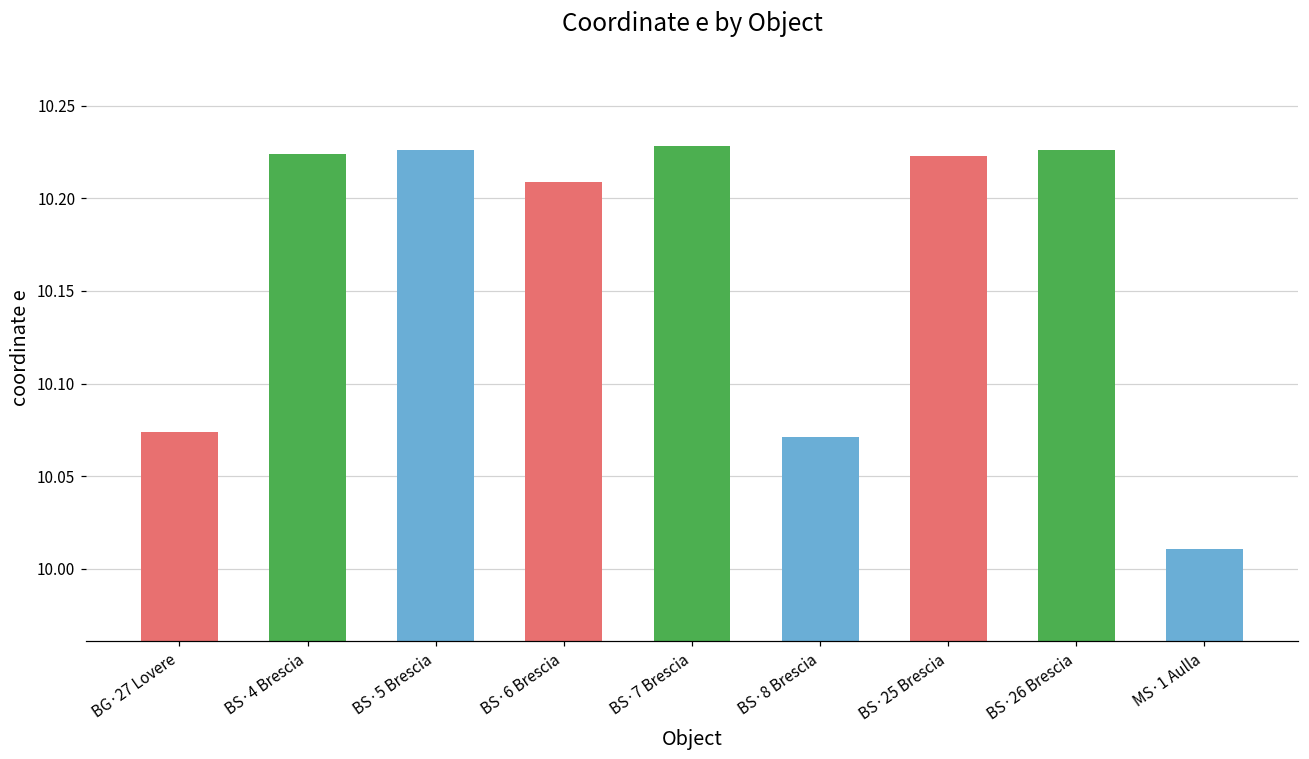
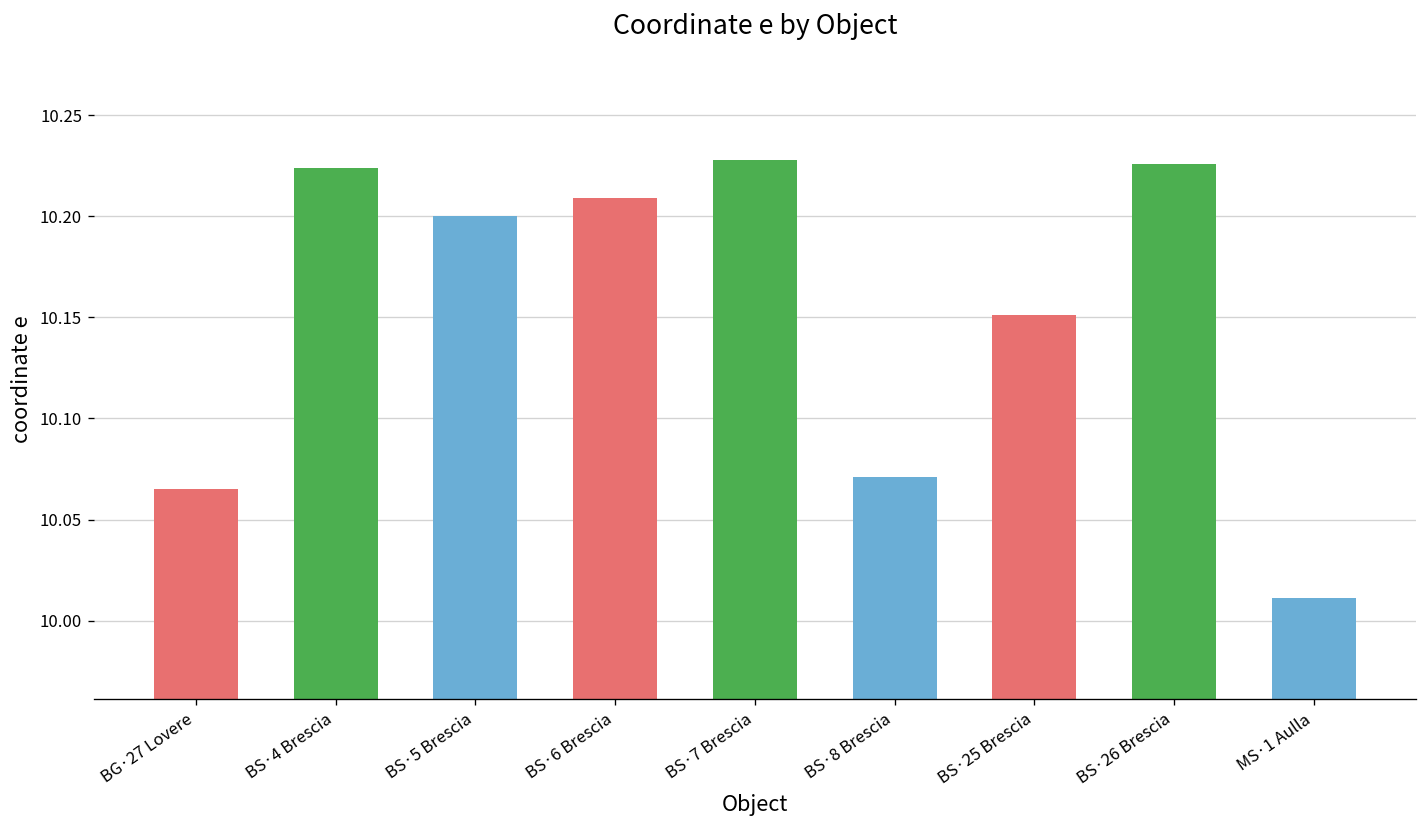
BG·27 Lovere: 10.074 -> 10.065
BS·5 Brescia: 10.226 -> 10.200
BS·25 Brescia: 10.223 -> 10.151
